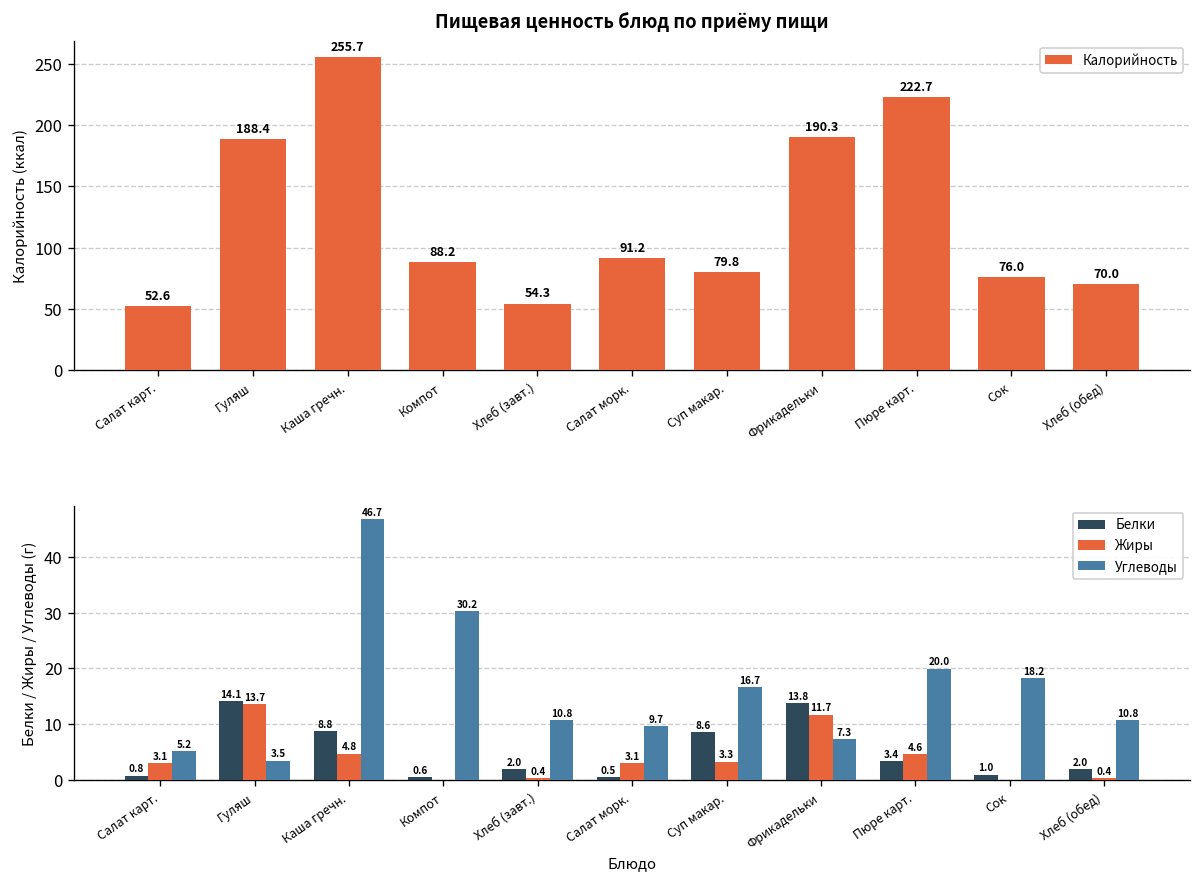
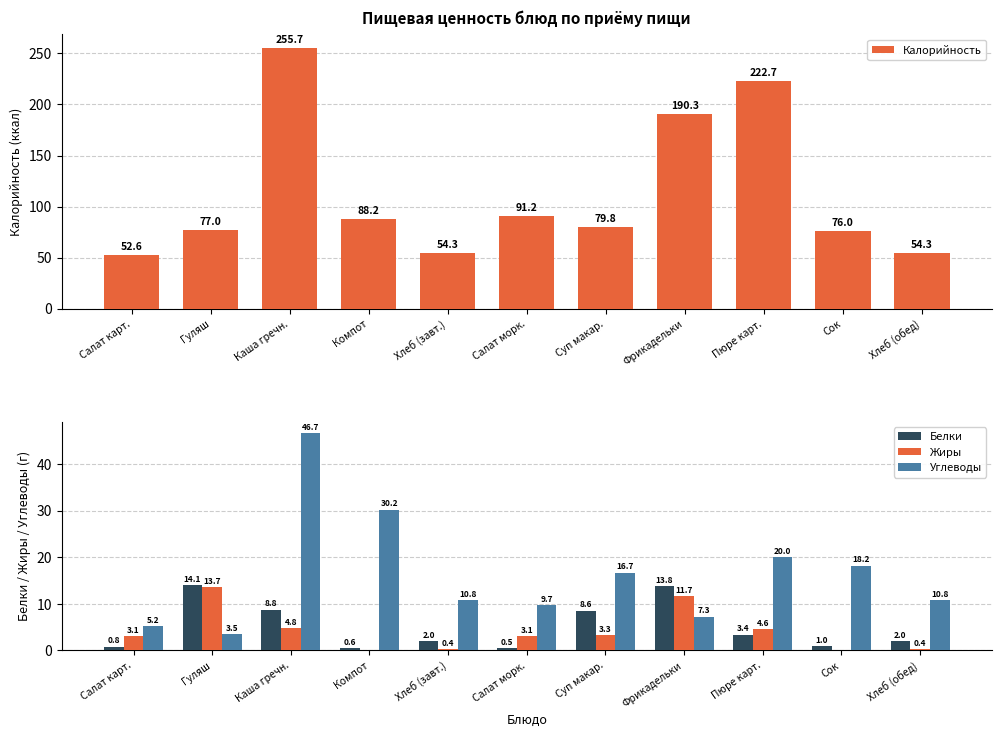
Пищевая ценность блюд по приёму пищи, Гуляш: 188.4 -> 77.0
Пищевая ценность блюд по приёму пищи, Хлеб (обед): 70.0 -> 54.3
